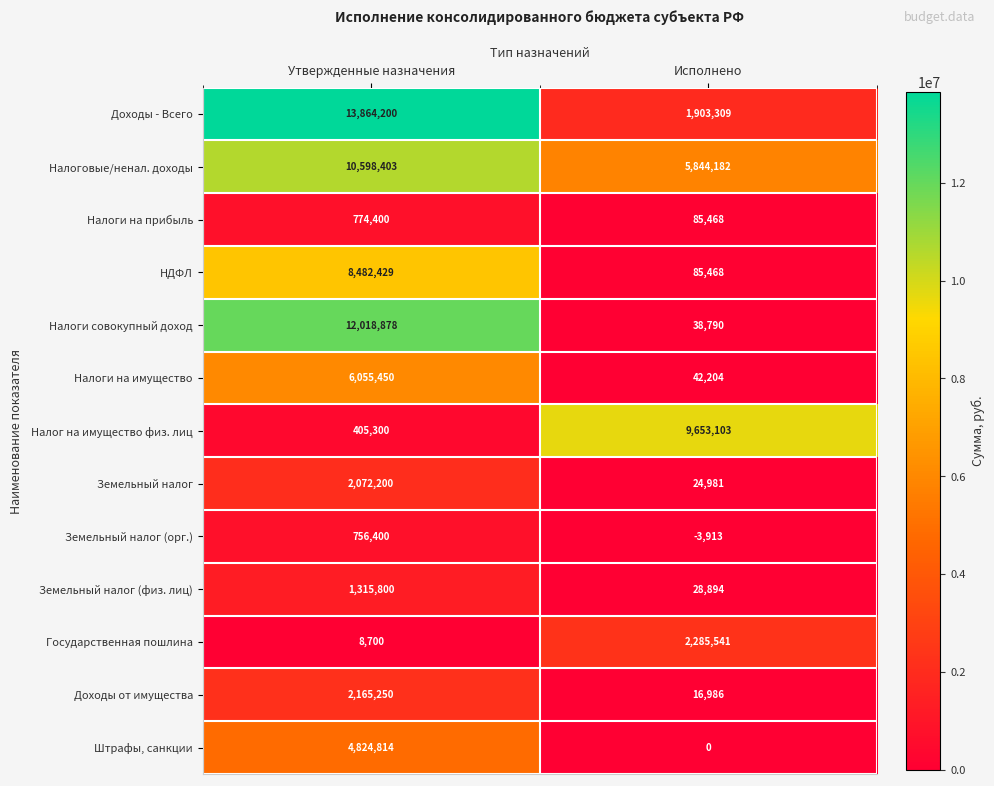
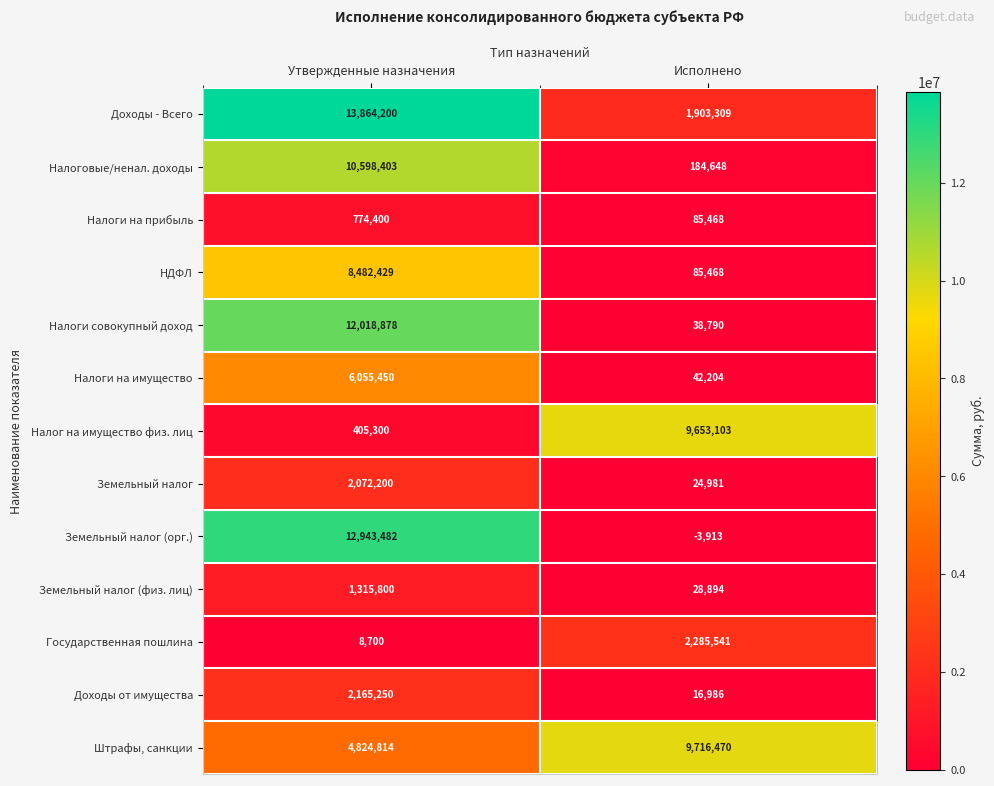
Налоговые/ненал. доходы, Исполнено: 5,844,182 -> 184,648
Земельный налог (орг.), Утвержденные назначения: 756,400 -> 12,943,482
Штрафы, санкции, Исполнено: 0 -> 9,716,470
